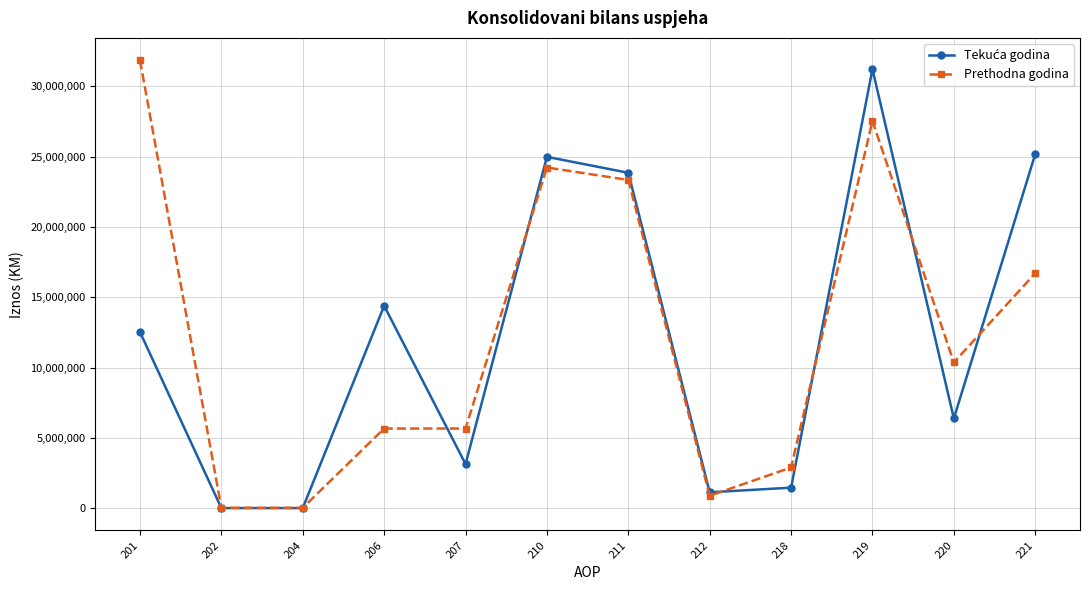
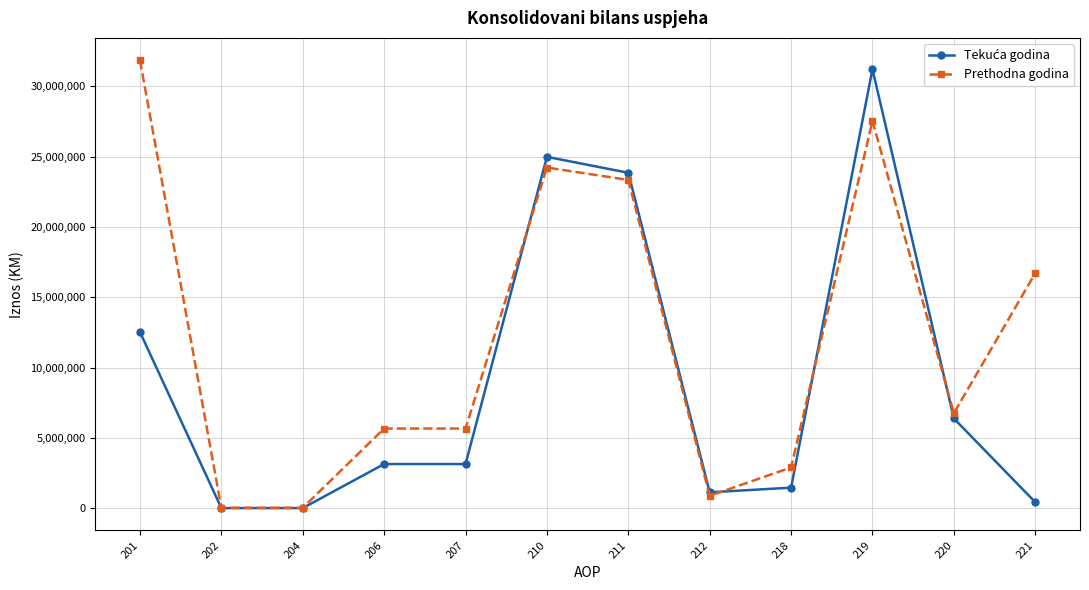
Tekuća godina, 206: 14,400,000 -> 3,100,000
Prethodna godina, 220: 10,400,000 -> 6,800,000
Tekuća godina, 221: 25,200,000 -> 400,000
